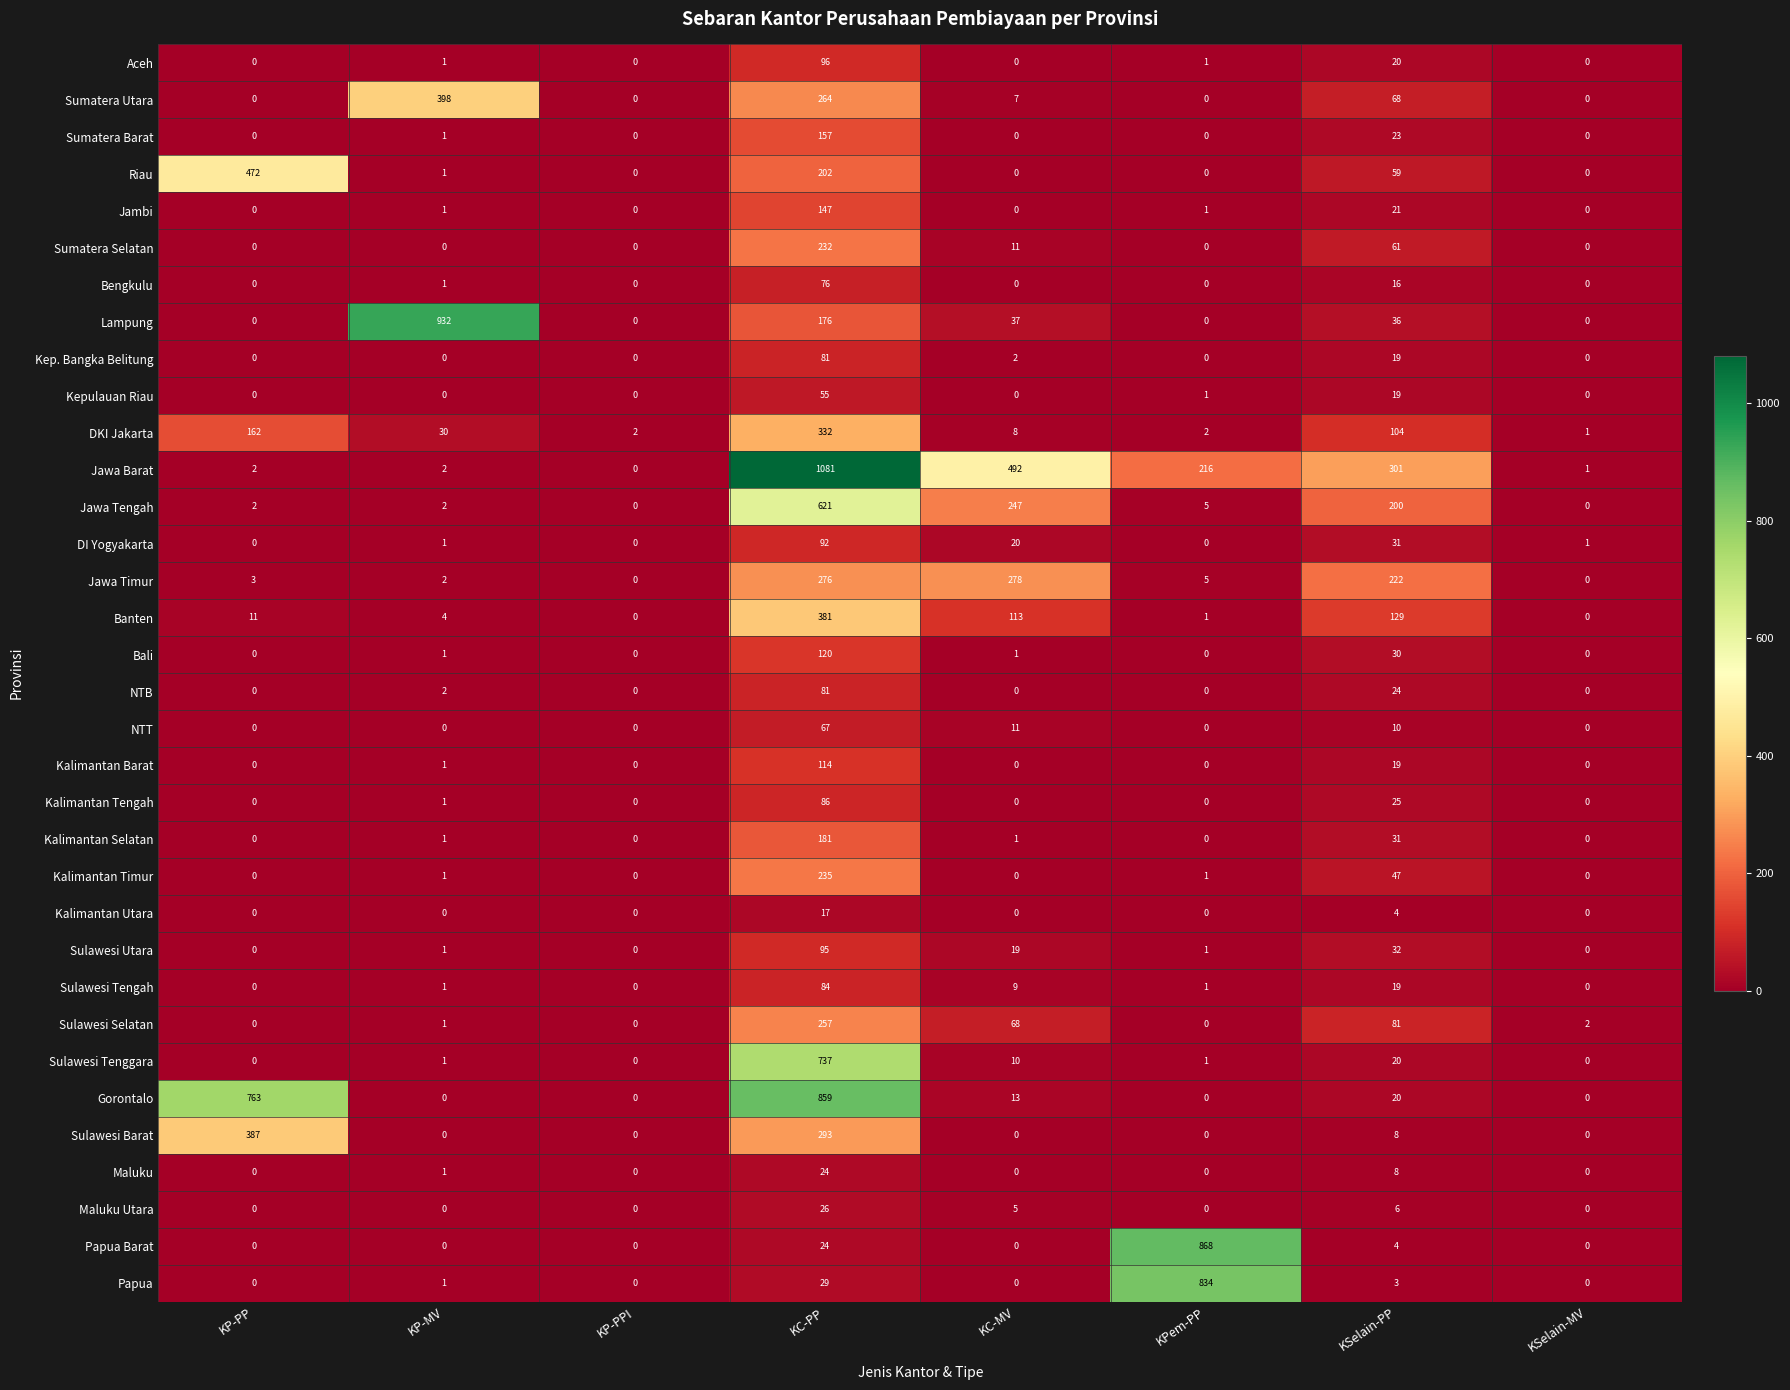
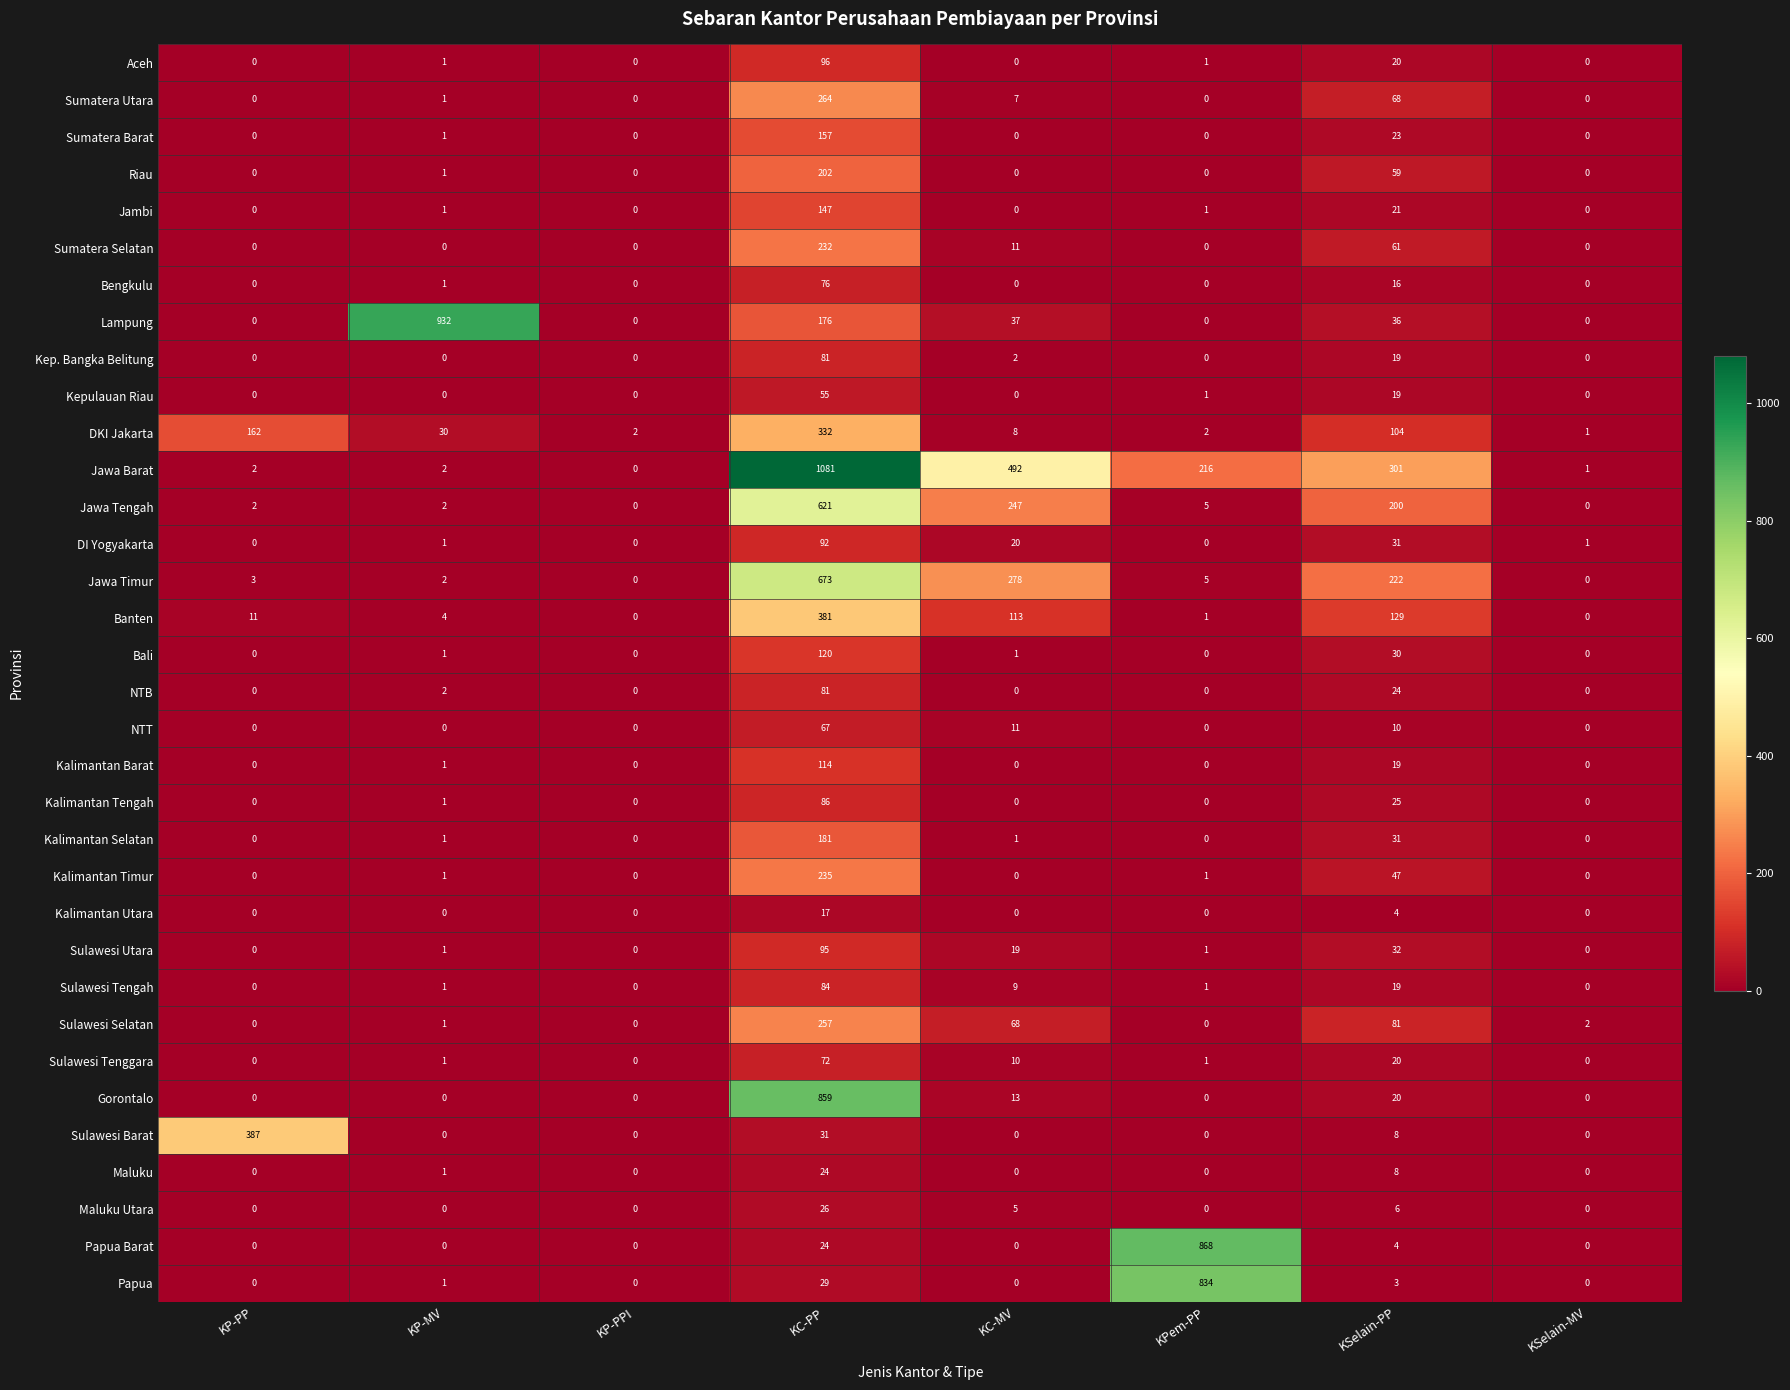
Sumatera Utara, KP-MV: 398 -> 1
Riau, KP-PP: 472 -> 0
Jawa Timur, KC-PP: 276 -> 673
Sulawesi Tenggara, KC-PP: 737 -> 72
Gorontalo, KP-PP: 763 -> 0
Sulawesi Barat, KC-PP: 293 -> 31
